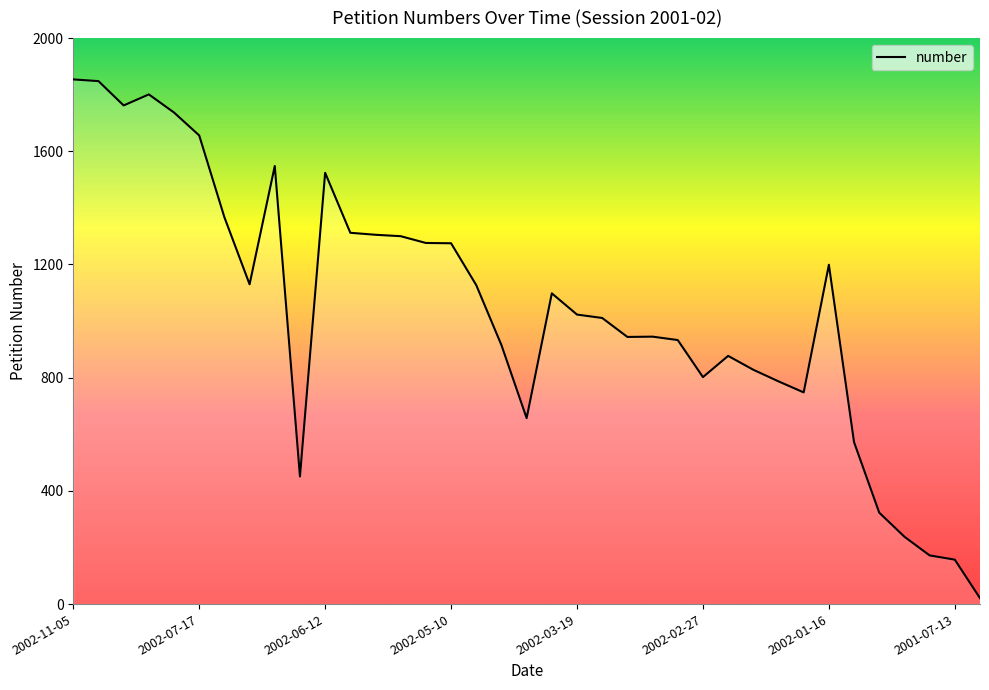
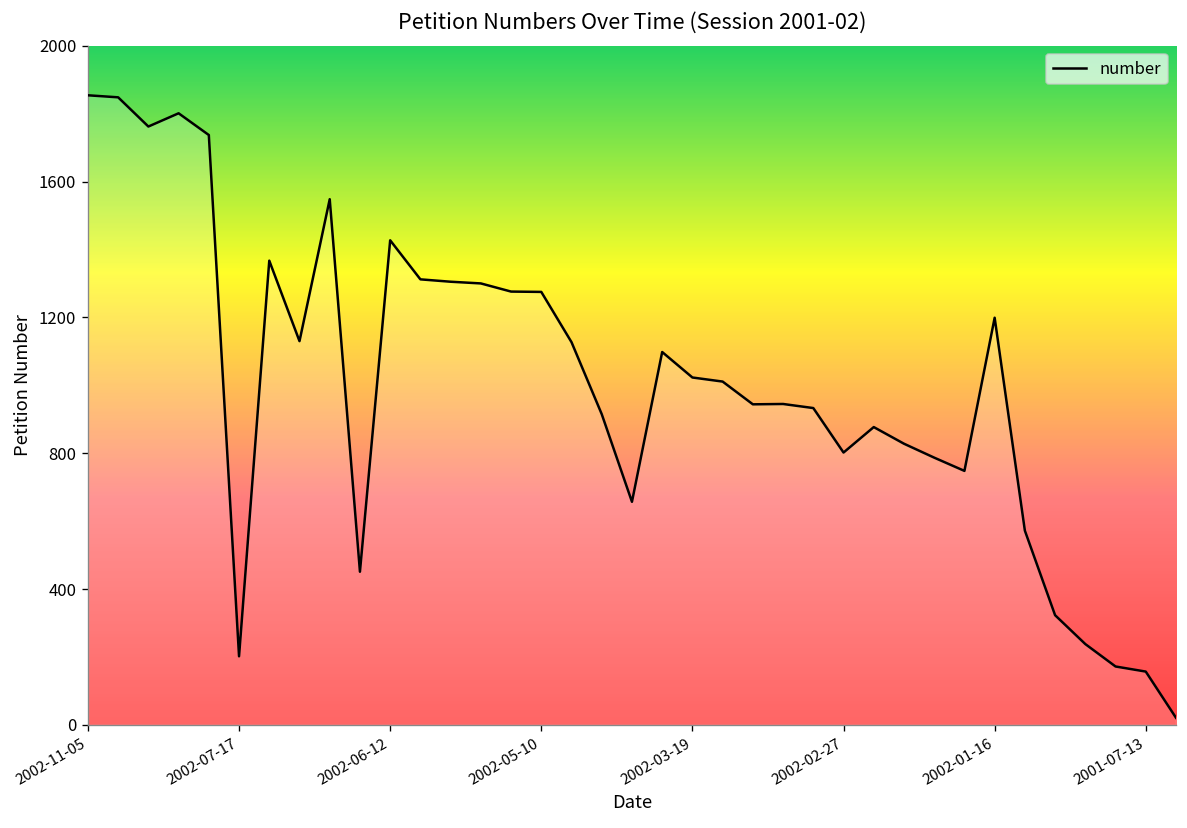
2002-07-17: 1660 -> 200
2002-06-12: 1520 -> 1430
